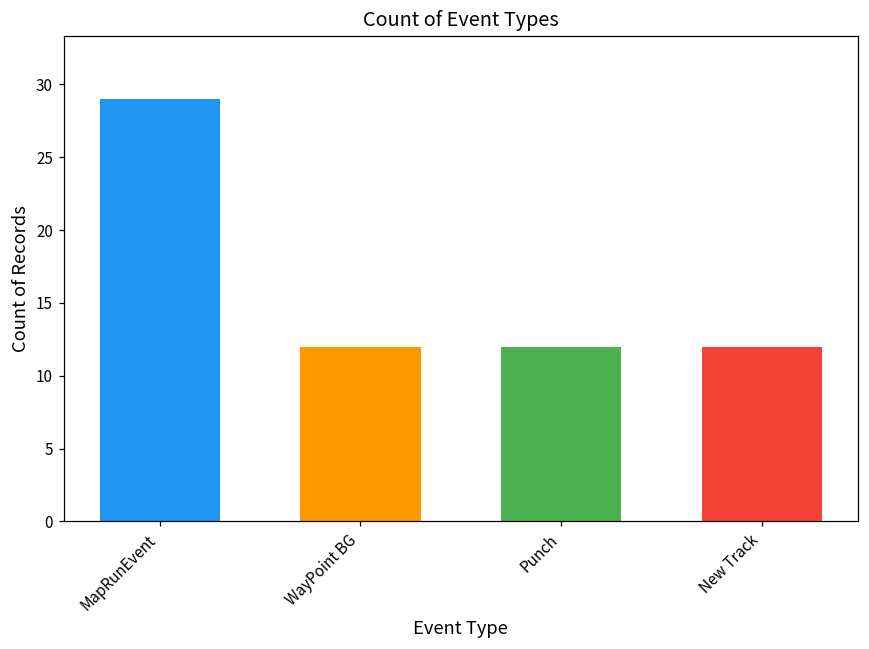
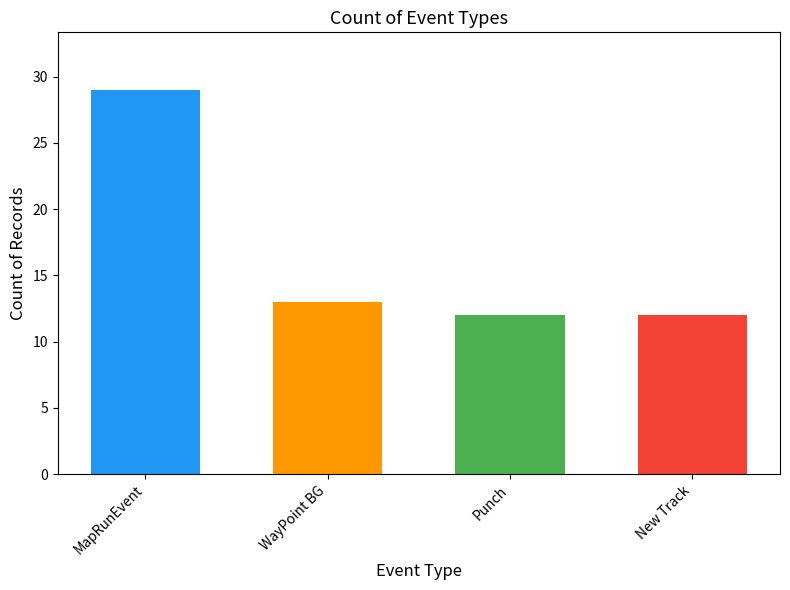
WayPoint BG: 12 -> 13
